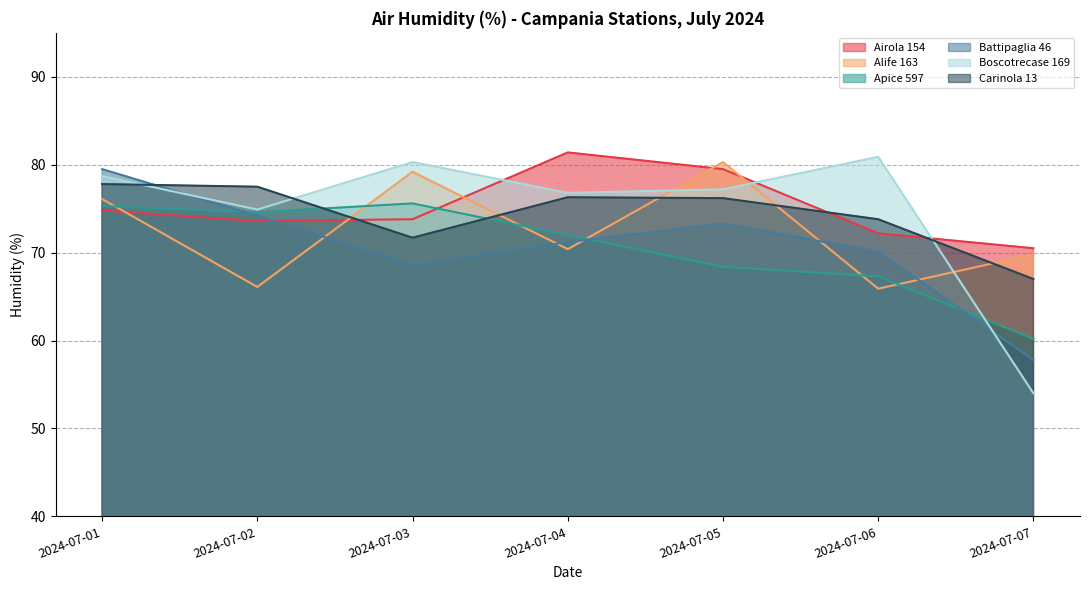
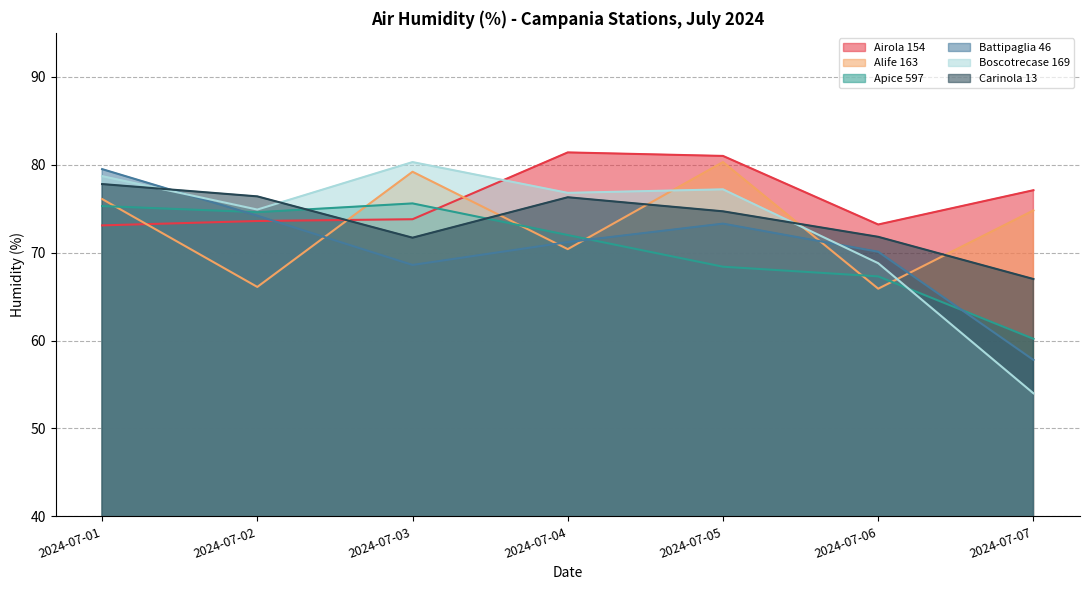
Airola 154, 2024-07-01: 75 -> 73
Carinola 13, 2024-07-02: 78 -> 76
Airola 154, 2024-07-05: 80 -> 81
Carinola 13, 2024-07-05: 76 -> 75
Airola 154, 2024-07-06: 72 -> 73
Boscotrecase 169, 2024-07-06: 81 -> 69
Carinola 13, 2024-07-06: 74 -> 72
Airola 154, 2024-07-07: 71 -> 77
Alife 163, 2024-07-07: 70 -> 75
